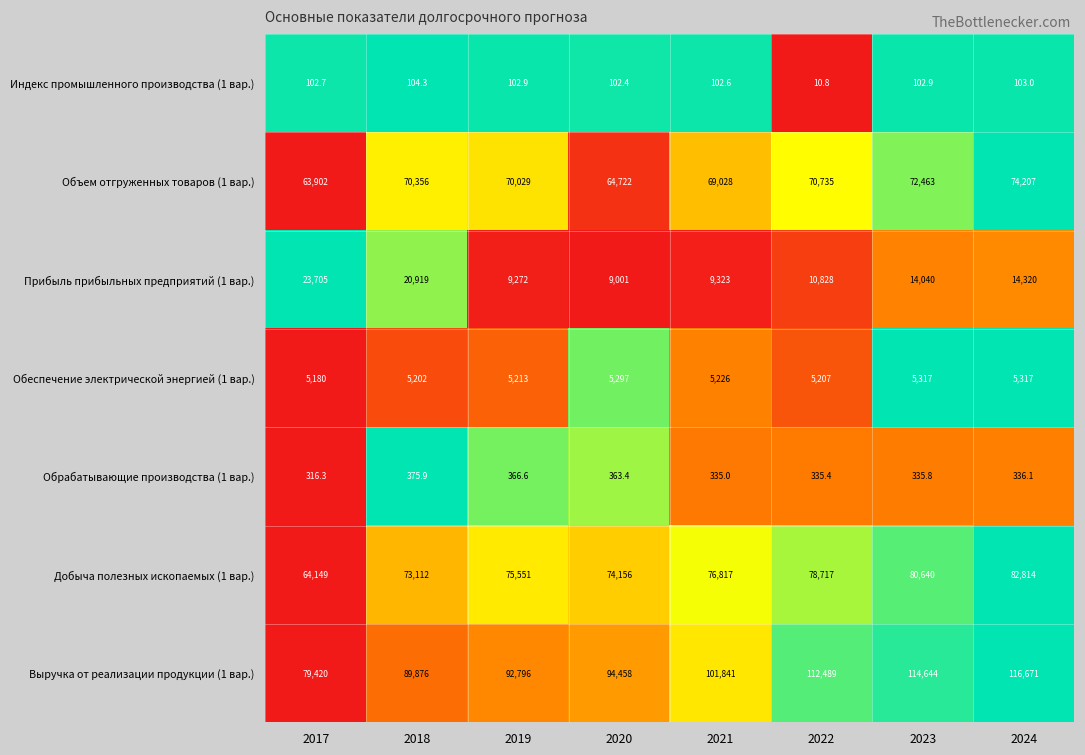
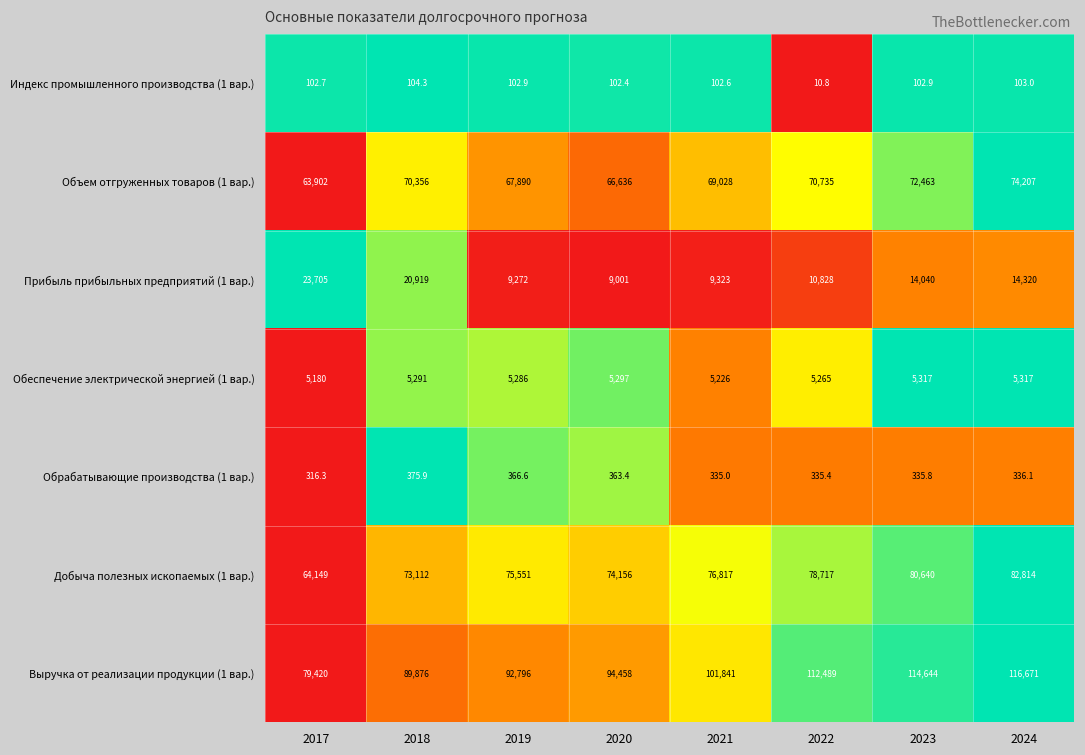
Объем отгруженных товаров (1 вар.), 2019: 70,029 -> 67,890
Объем отгруженных товаров (1 вар.), 2020: 64,722 -> 66,636
Обеспечение электрической энергией (1 вар.), 2018: 5,202 -> 5,291
Обеспечение электрической энергией (1 вар.), 2019: 5,213 -> 5,286
Обеспечение электрической энергией (1 вар.), 2022: 5,207 -> 5,265
